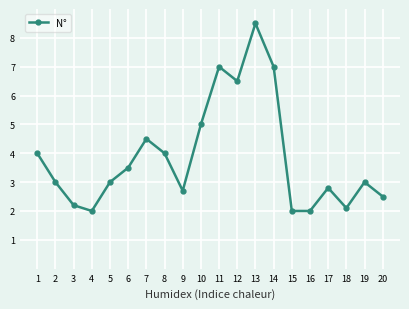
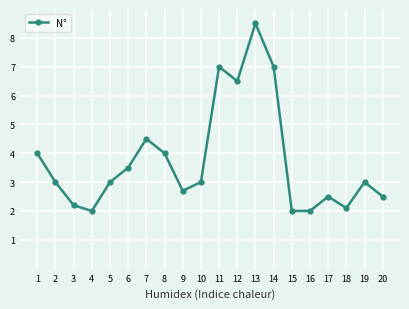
10: 5 -> 3
17: 2.8 -> 2.5
